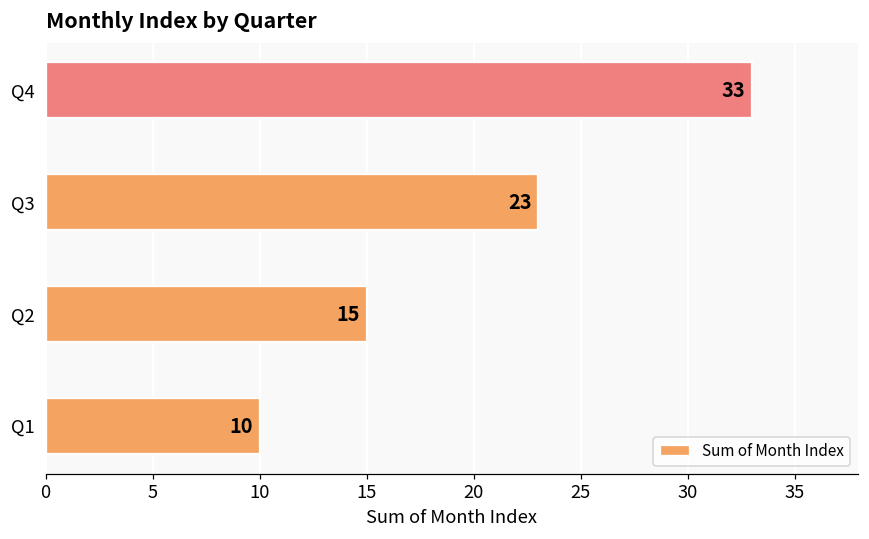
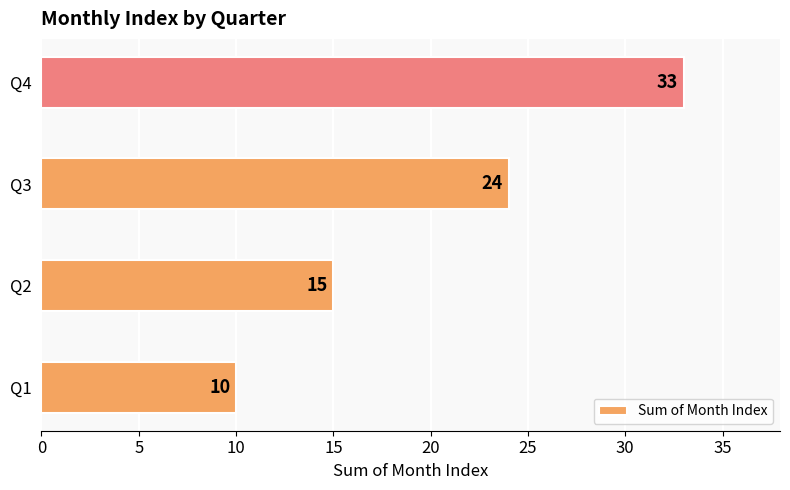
Q3: 23 -> 24
